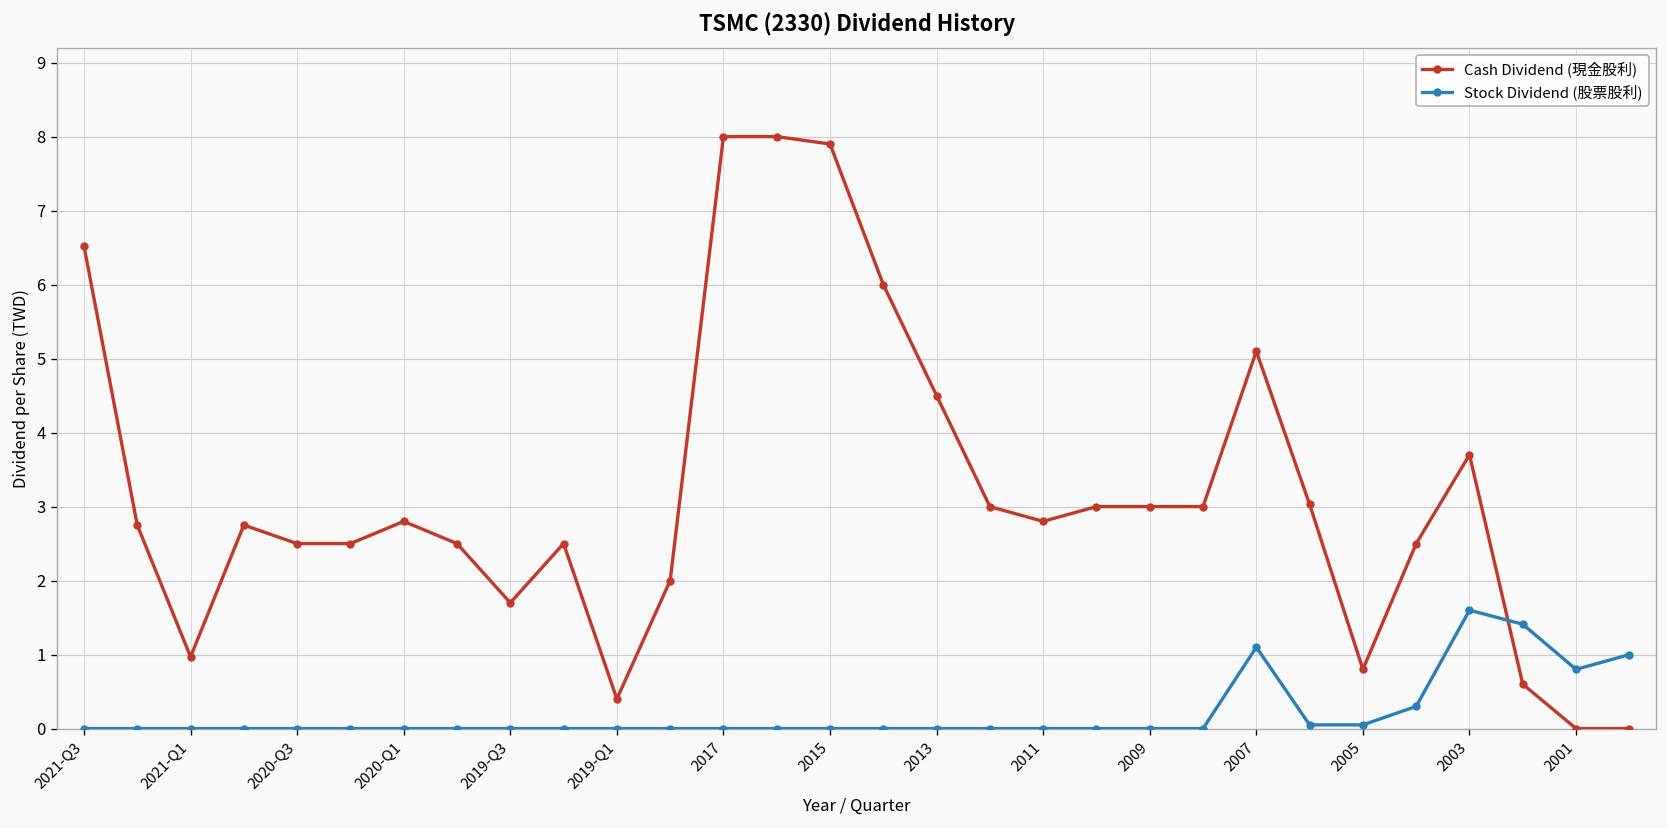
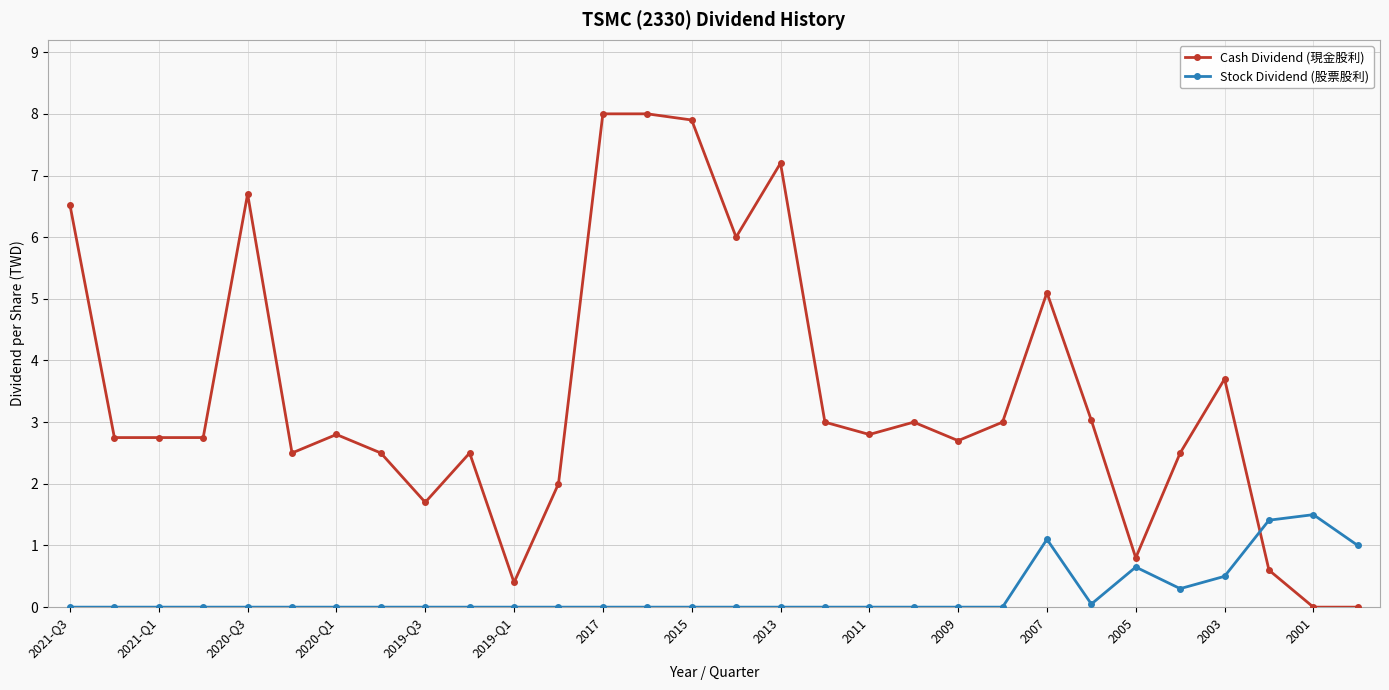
Cash Dividend (現金股利), 2021-Q1: 1.0 -> 2.8
Cash Dividend (現金股利), 2020-Q3: 2.5 -> 6.7
Cash Dividend (現金股利), 2013: 4.5 -> 7.2
Cash Dividend (現金股利), 2009: 3.0 -> 2.7
Stock Dividend (股票股利), 2005: 0.1 -> 0.7
Stock Dividend (股票股利), 2003: 1.6 -> 0.5
Stock Dividend (股票股利), 2001: 0.8 -> 1.5
